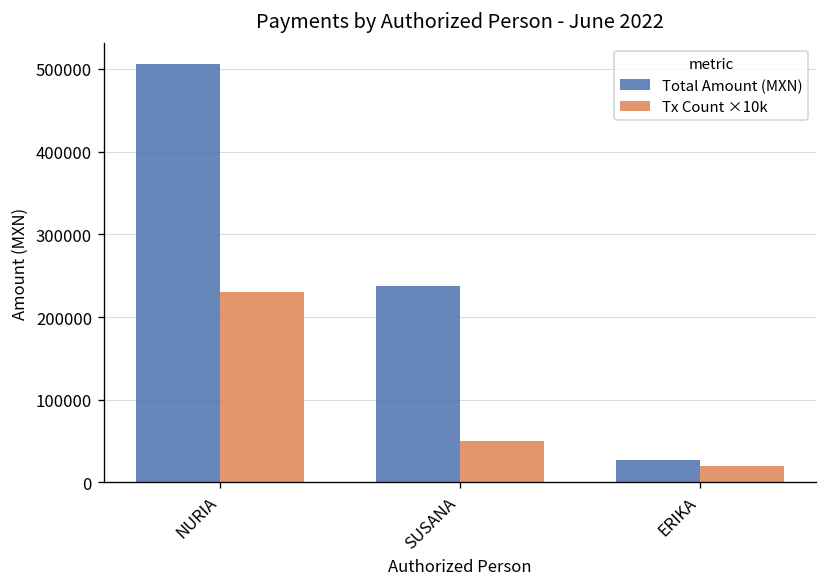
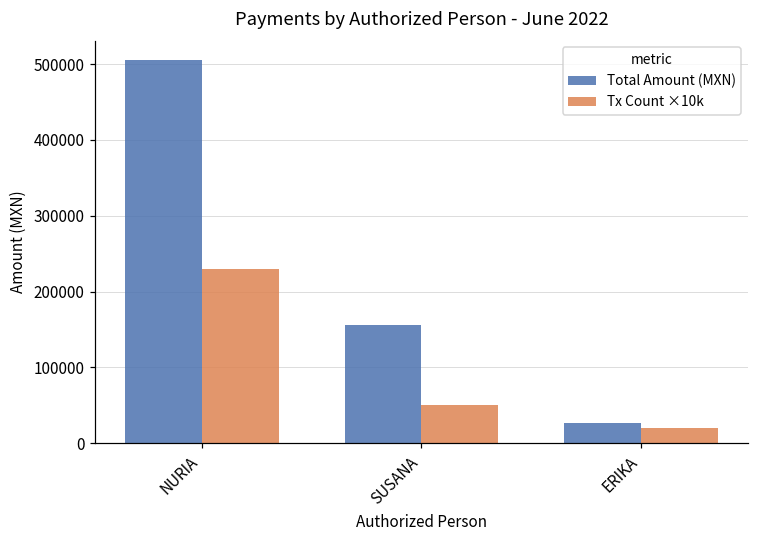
Total Amount (MXN), SUSANA: 240000 -> 160000
